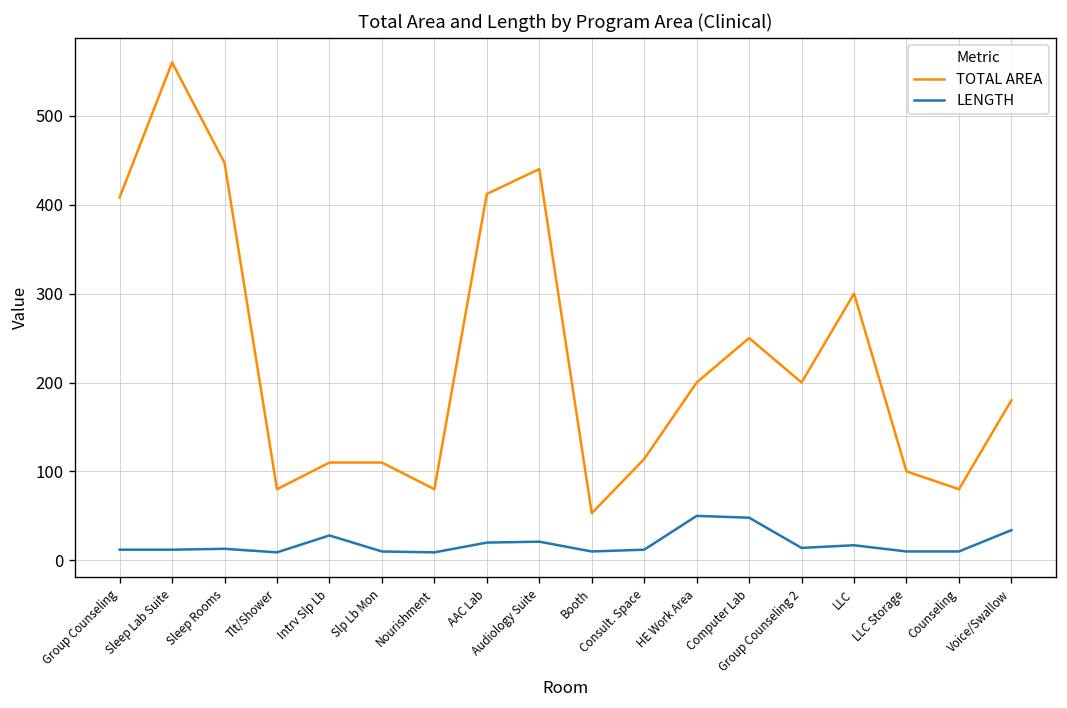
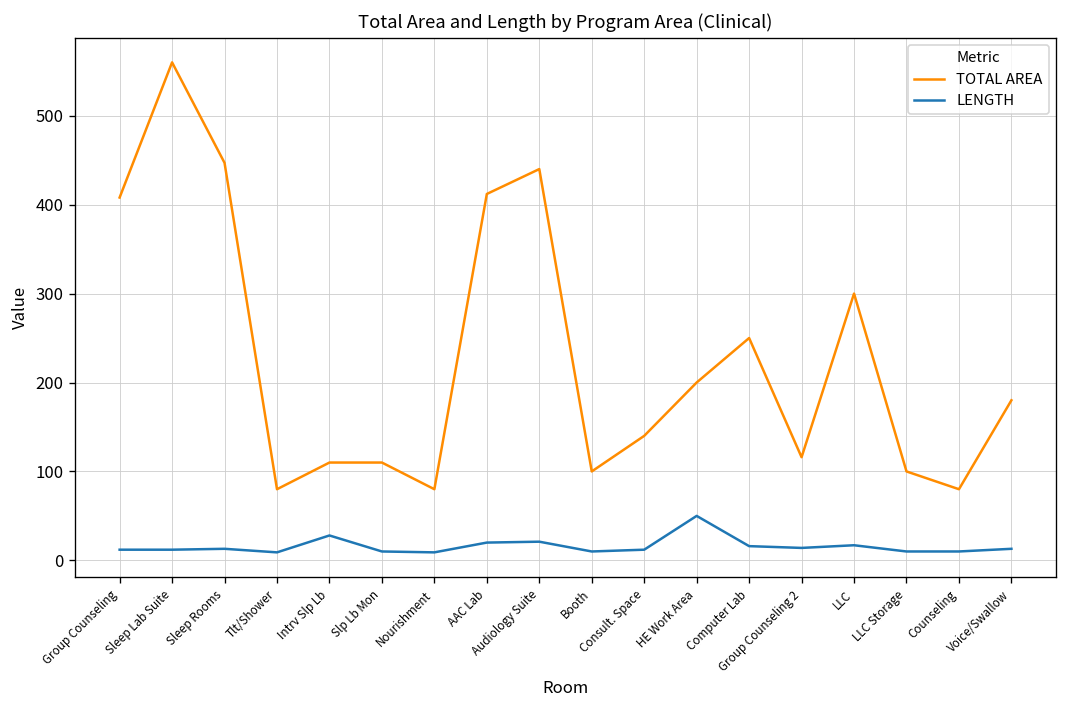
TOTAL AREA, Booth: 50 -> 100
TOTAL AREA, Consult. Space: 110 -> 140
LENGTH, Computer Lab: 50 -> 20
TOTAL AREA, Group Counseling 2: 200 -> 120
LENGTH, Voice/Swallow: 30 -> 10
